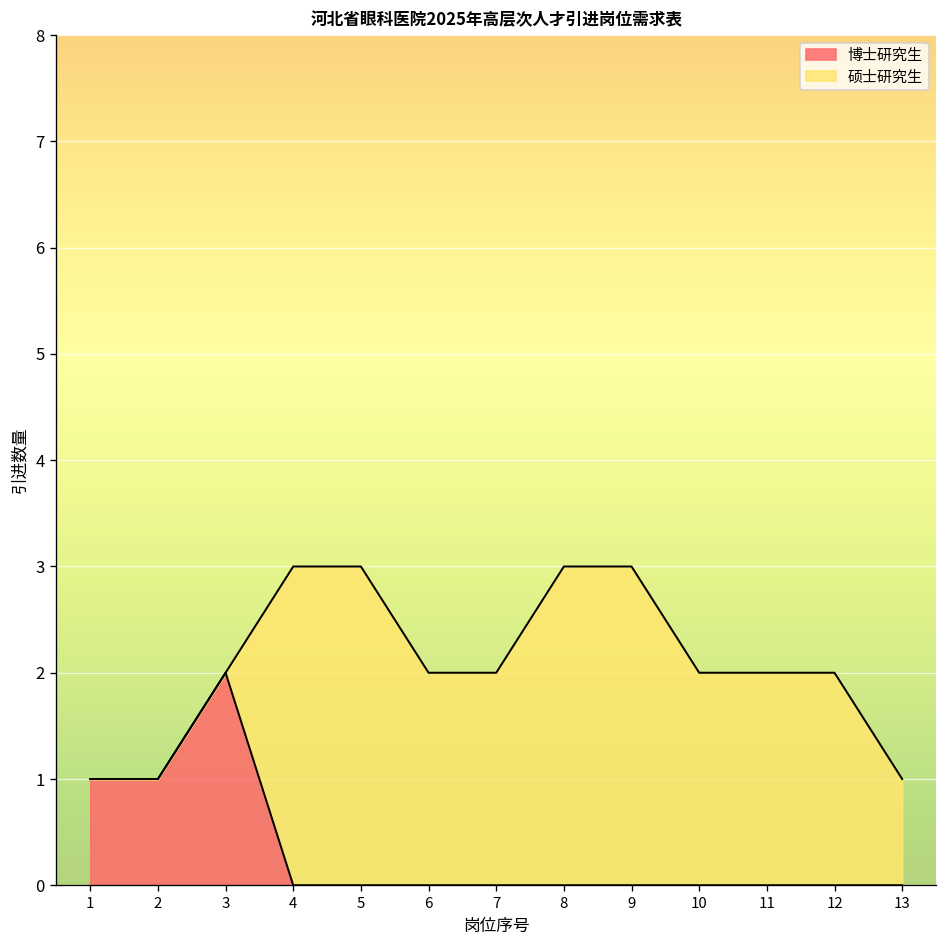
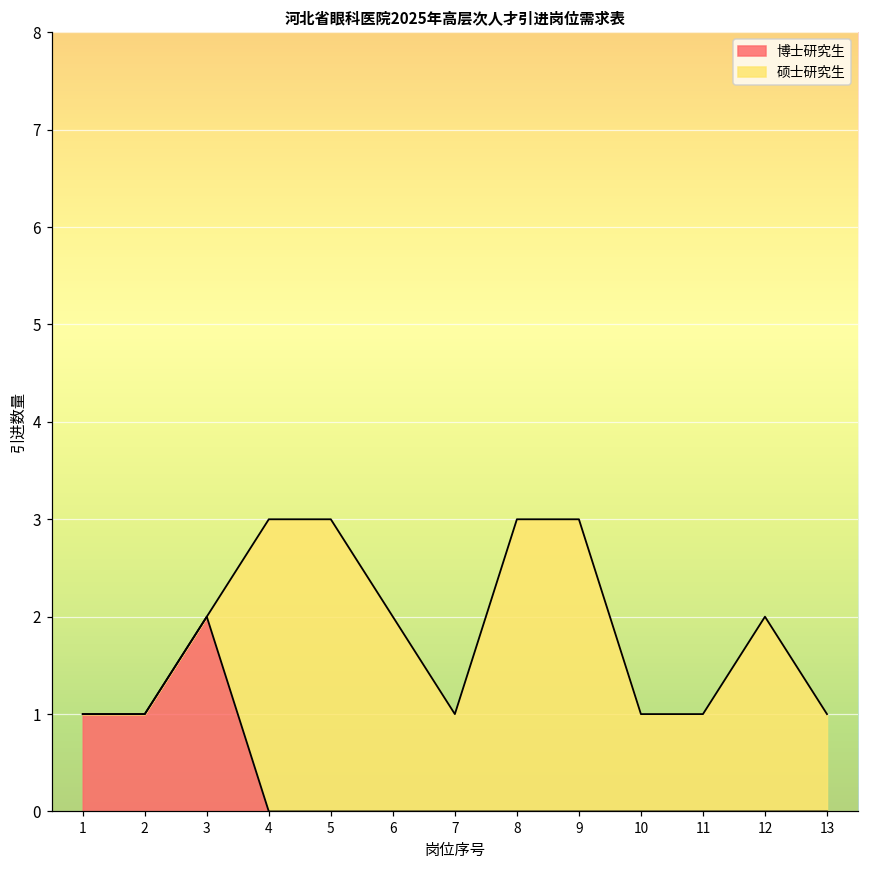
硕士研究生, 7: 2 -> 1
硕士研究生, 10: 2 -> 1
硕士研究生, 11: 2 -> 1
